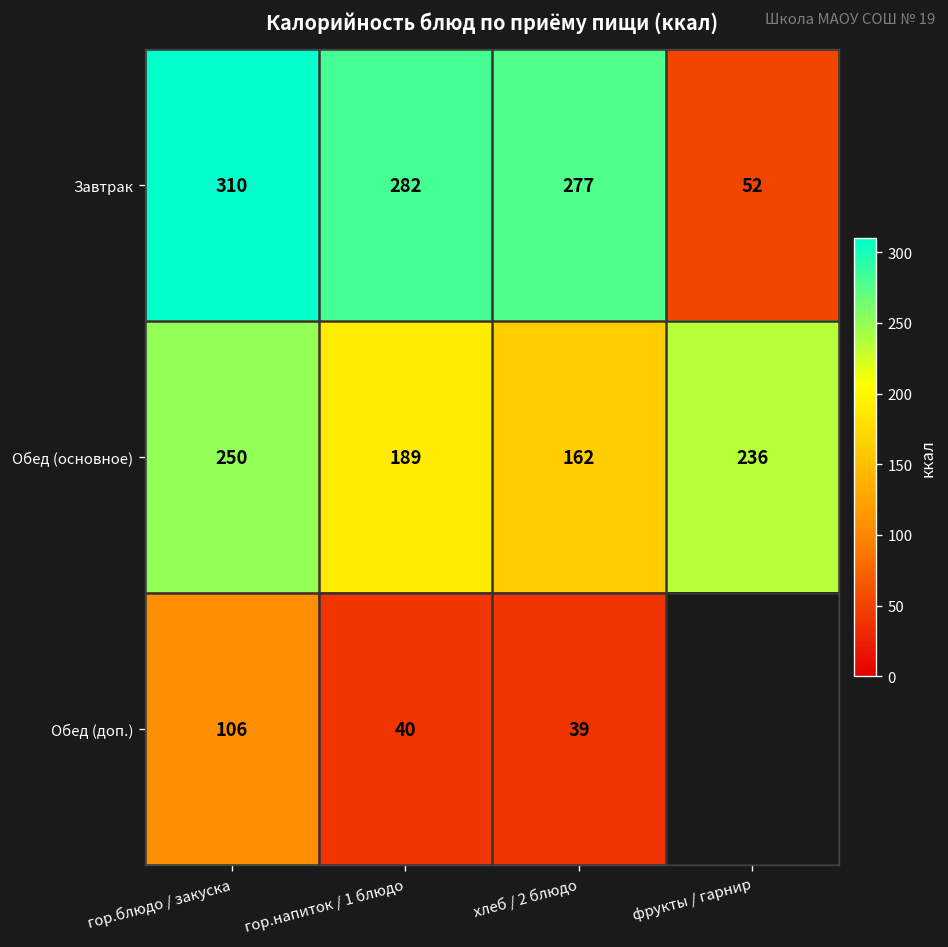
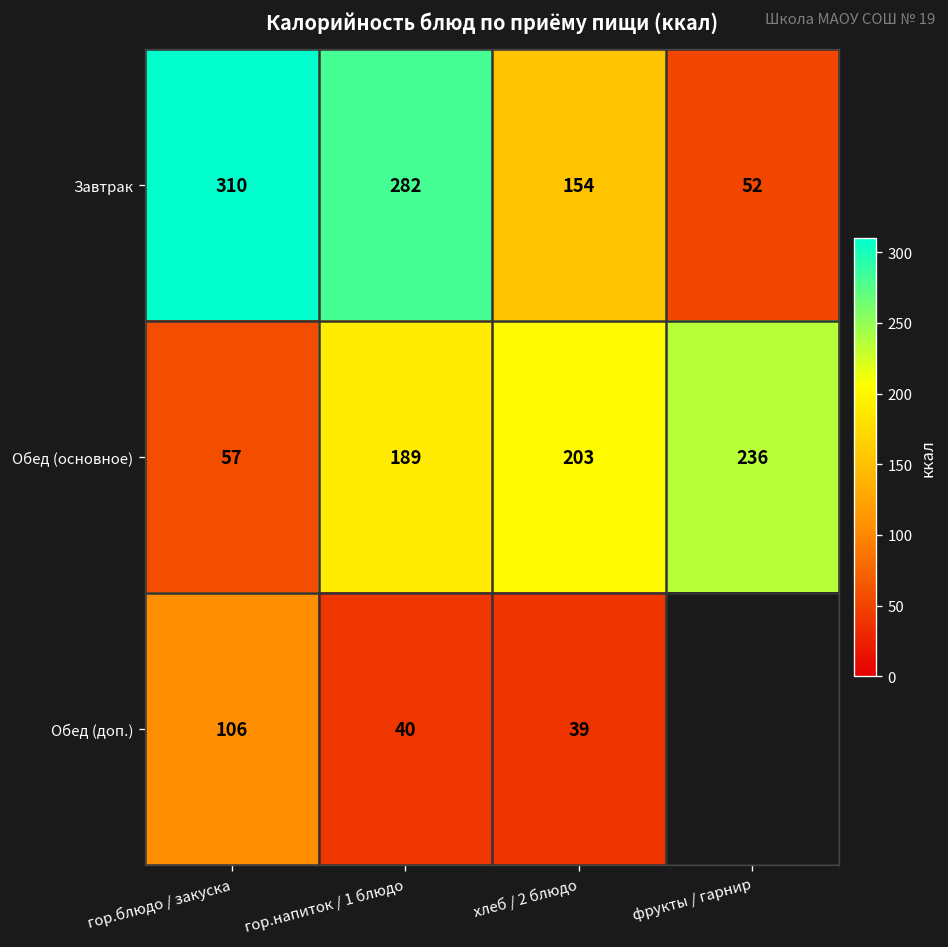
Завтрак, хлеб / 2 блюдо: 277 -> 154
Обед (основное), гор.блюдо / закуска: 250 -> 57
Обед (основное), хлеб / 2 блюдо: 162 -> 203
